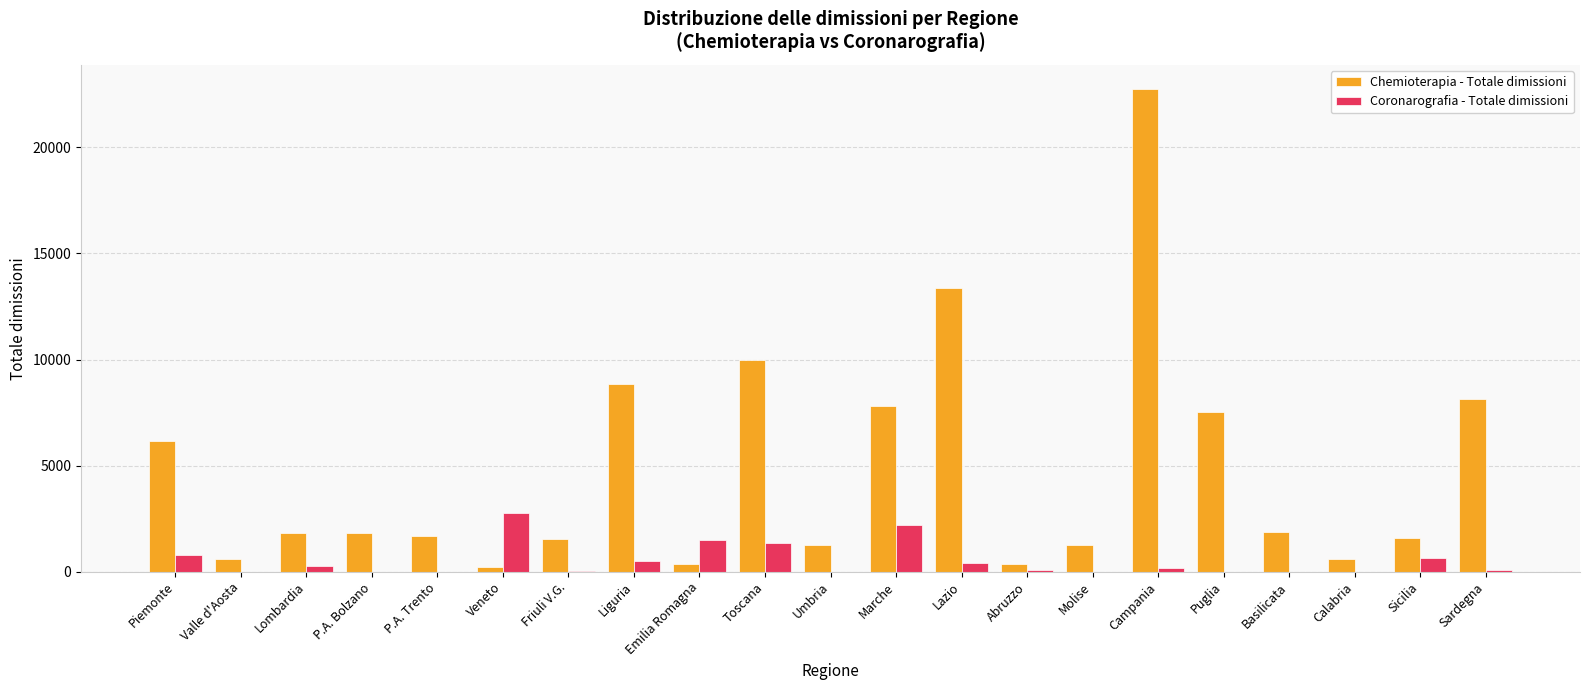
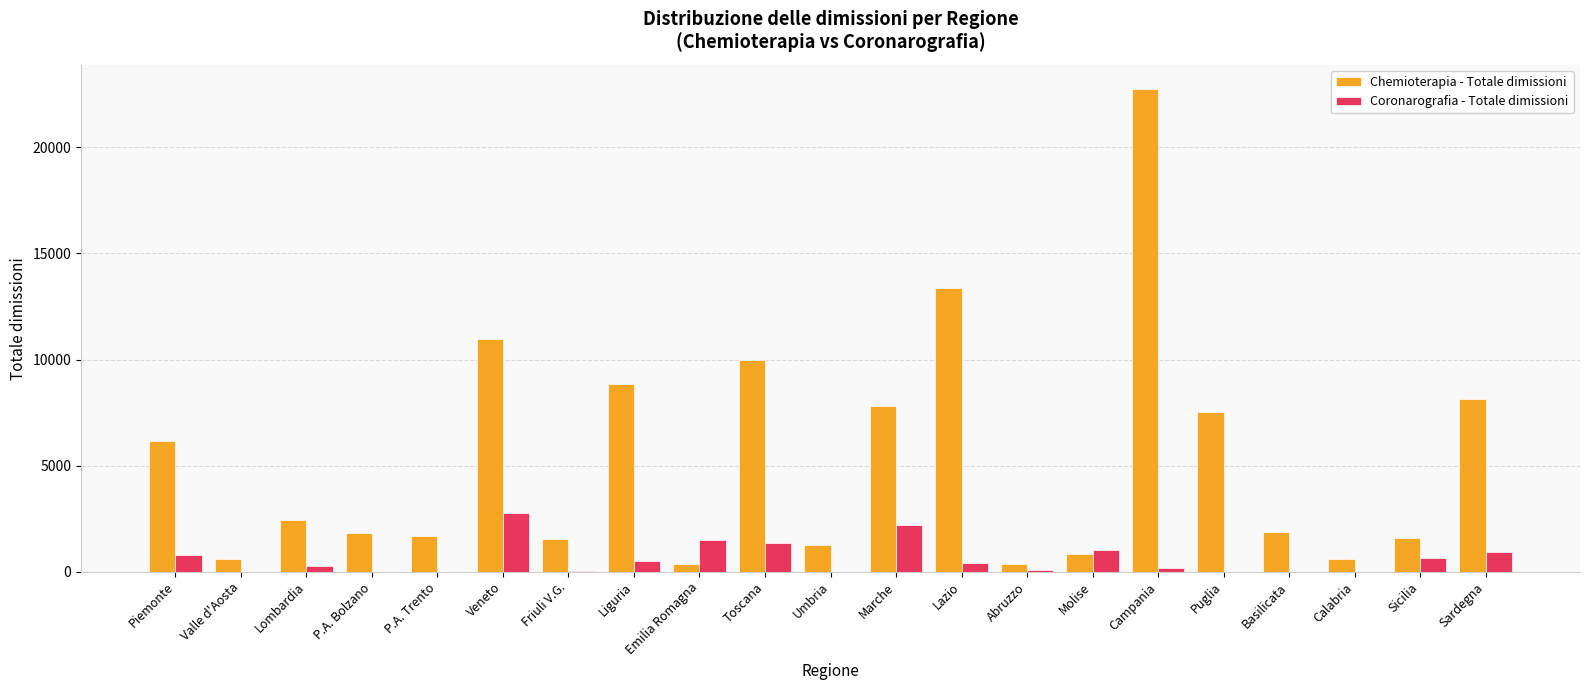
Chemioterapia - Totale dimissioni, Lombardia: 1800 -> 2400
Chemioterapia - Totale dimissioni, Veneto: 200 -> 11000
Chemioterapia - Totale dimissioni, Molise: 1300 -> 800
Coronarografia - Totale dimissioni, Molise: 0 -> 1000
Coronarografia - Totale dimissioni, Sardegna: 100 -> 900
